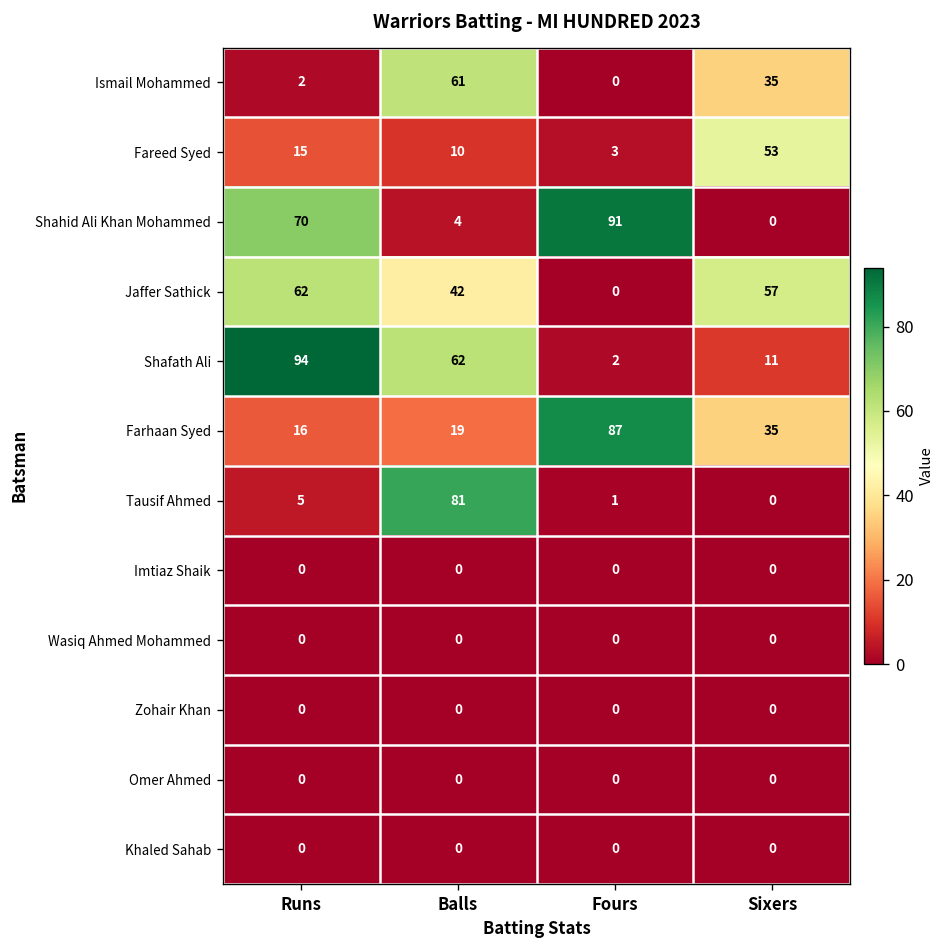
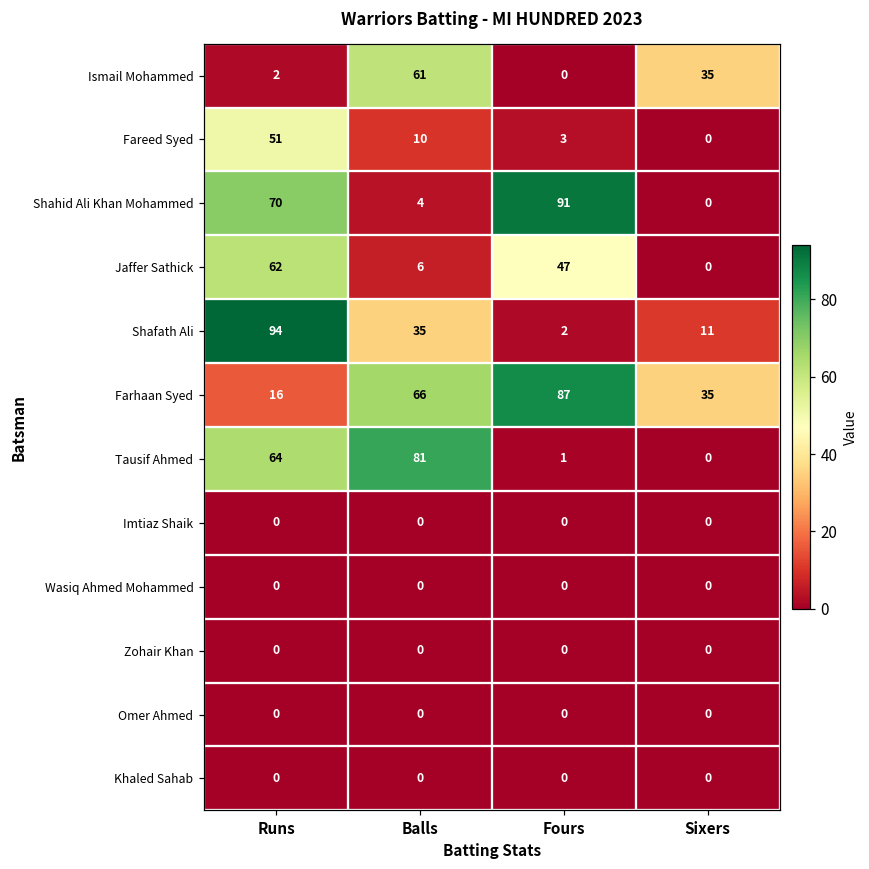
Fareed Syed, Runs: 15 -> 51
Fareed Syed, Sixers: 53 -> 0
Jaffer Sathick, Balls: 42 -> 6
Jaffer Sathick, Fours: 0 -> 47
Jaffer Sathick, Sixers: 57 -> 0
Shafath Ali, Balls: 62 -> 35
Farhaan Syed, Balls: 19 -> 66
Tausif Ahmed, Runs: 5 -> 64
